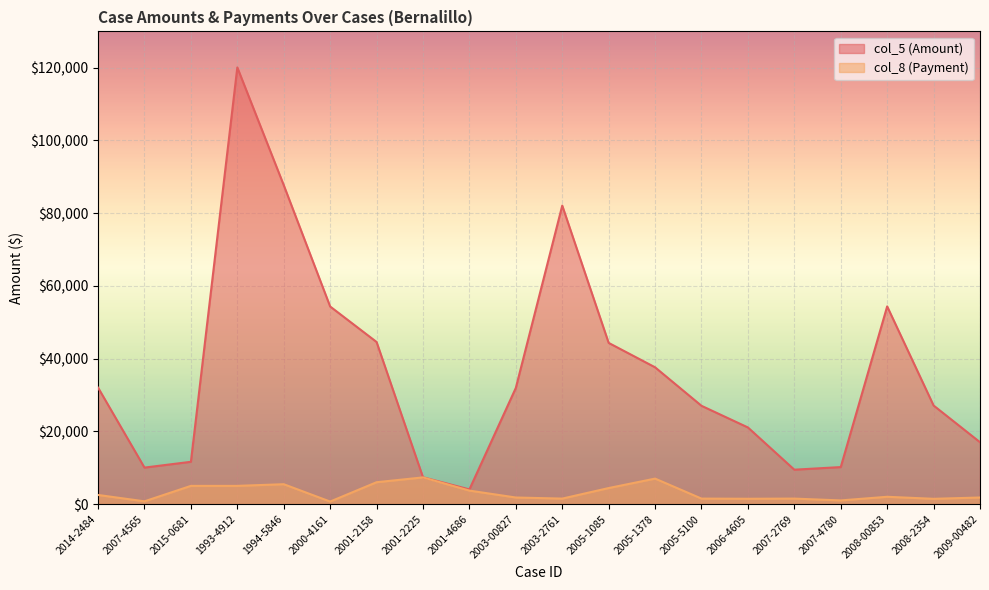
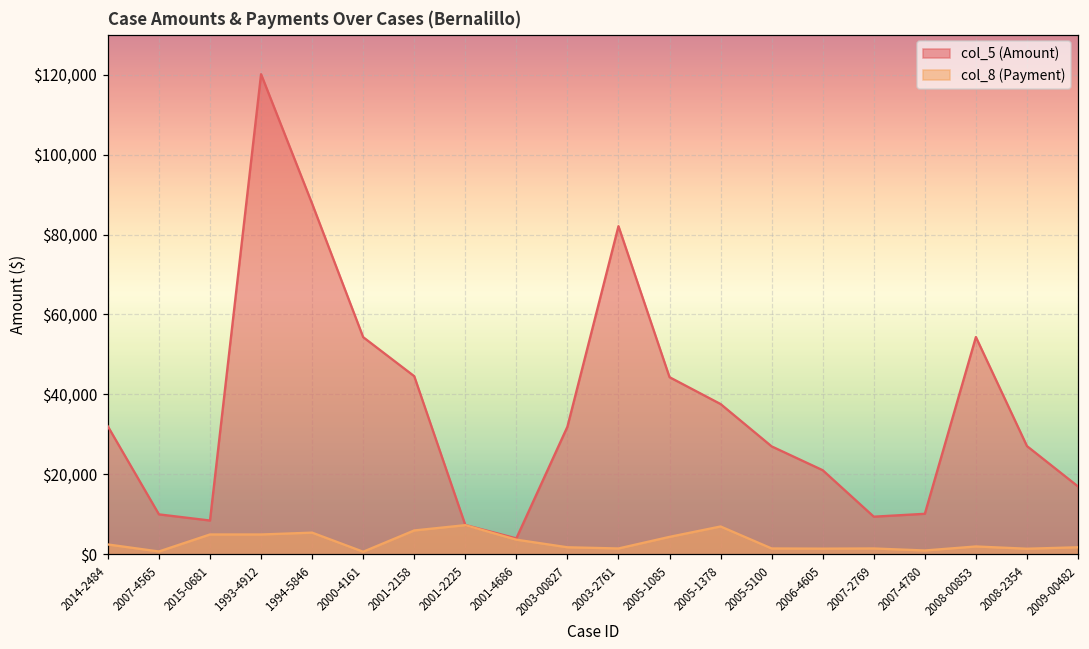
col_5 (Amount), 2015-0681: $12,000 -> $8,000
